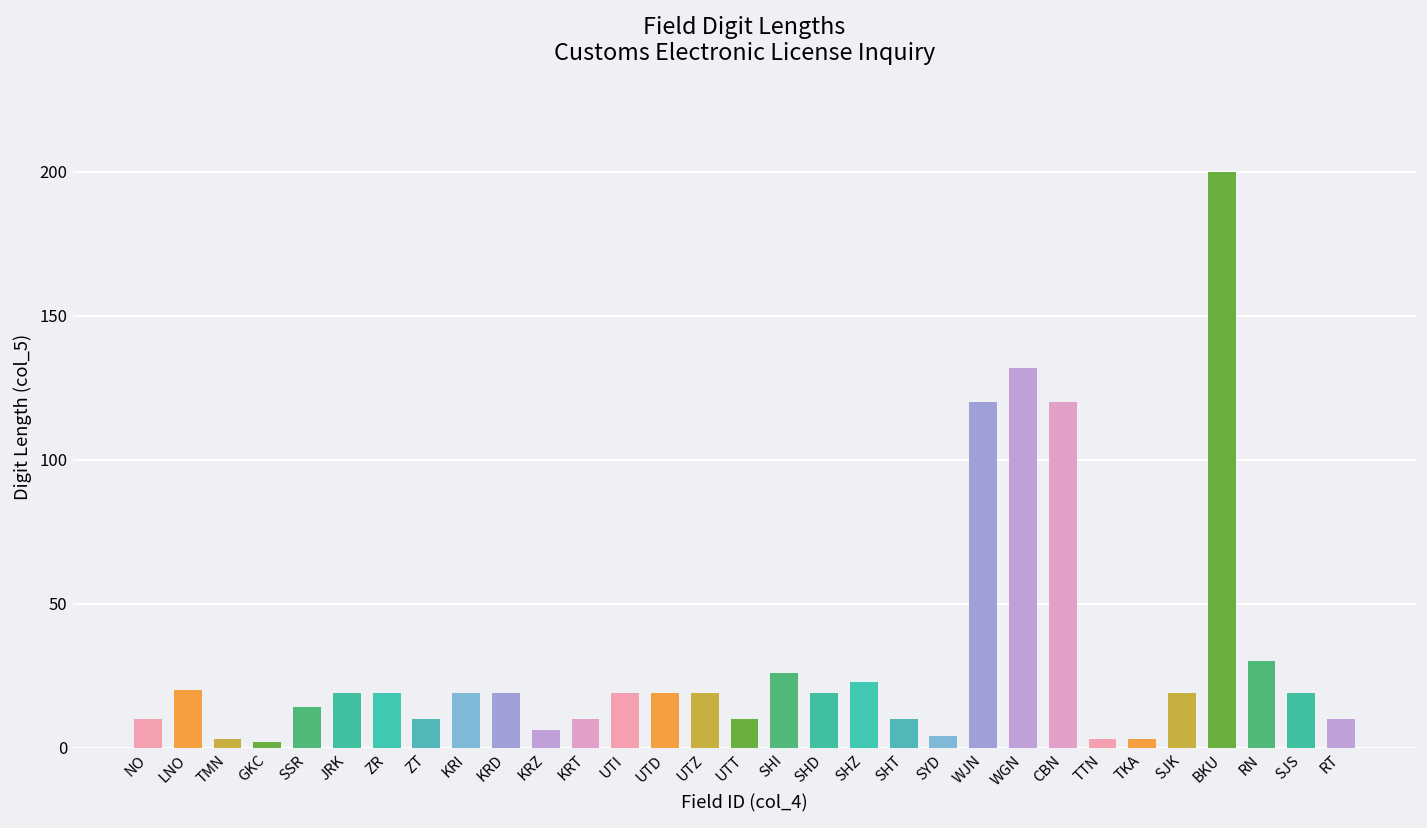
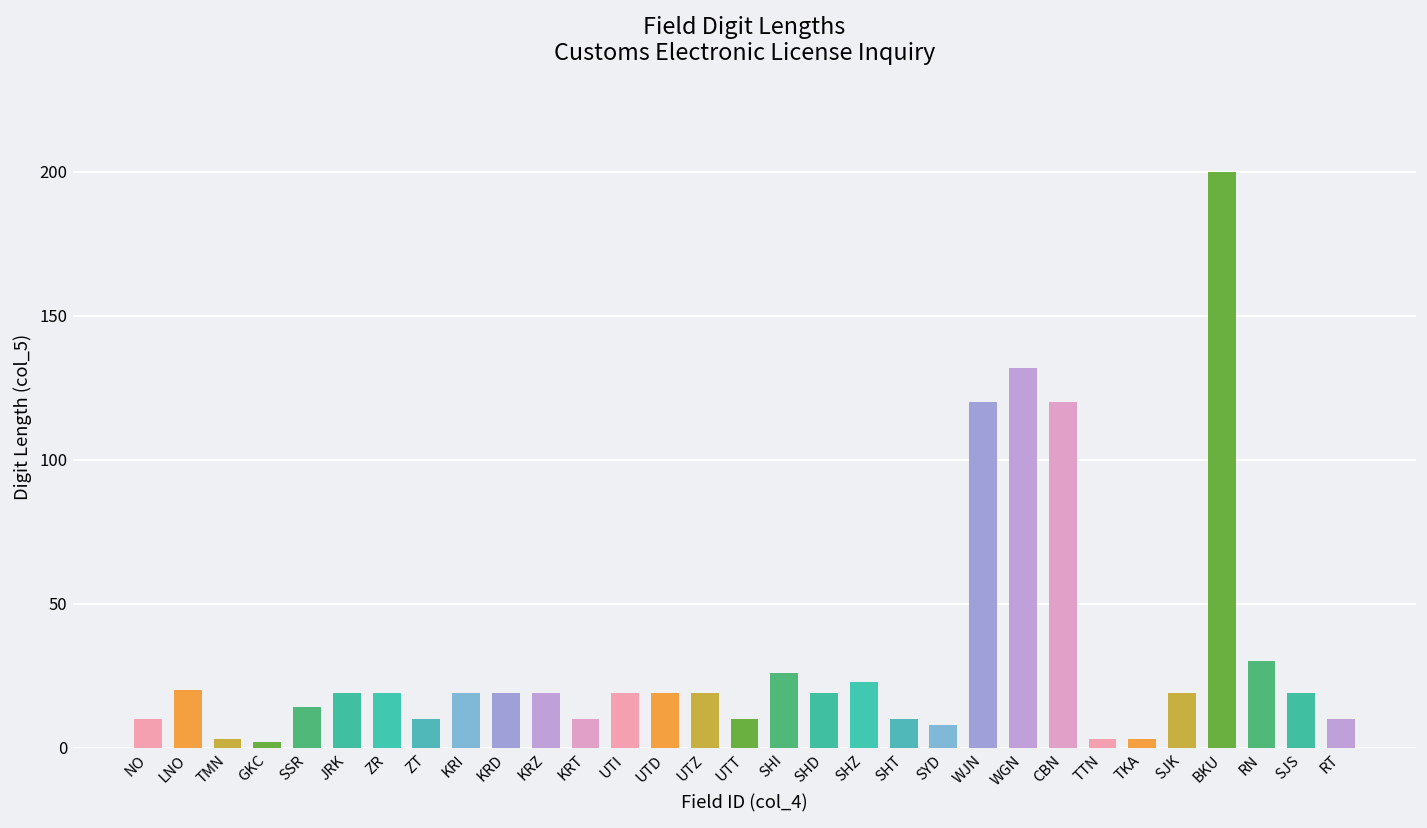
KRZ: 6 -> 19
SYD: 4 -> 8
